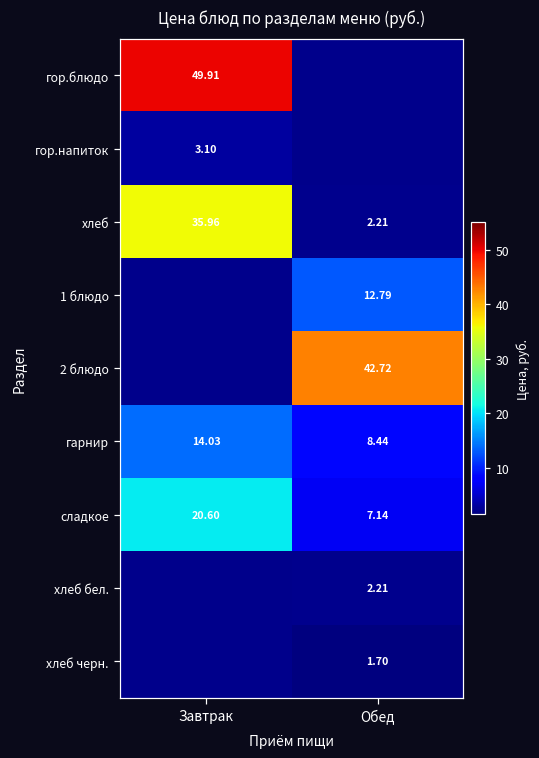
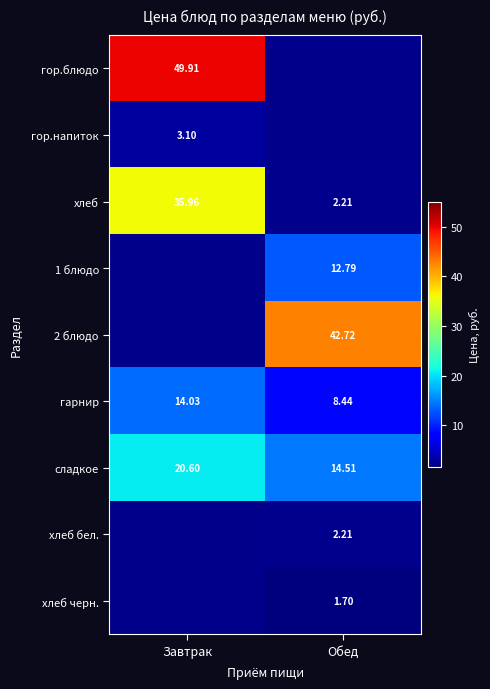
сладкое, Обед: 7.14 -> 14.51
